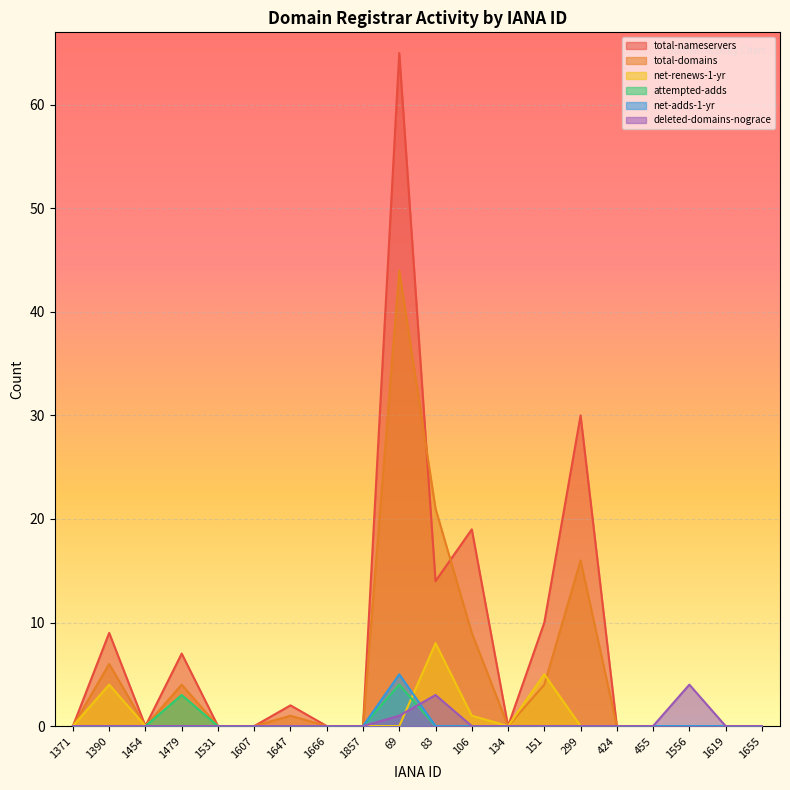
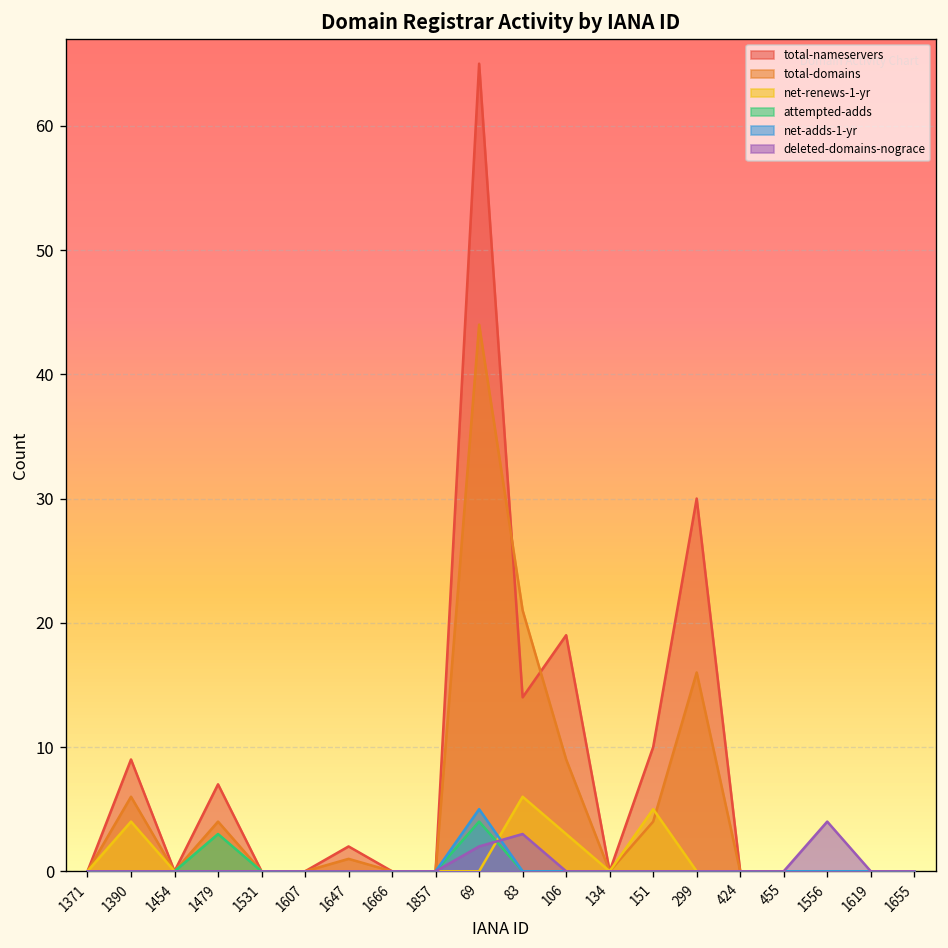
deleted-domains-nograce, 69: 1 -> 2
net-renews-1-yr, 83: 8 -> 6
net-renews-1-yr, 106: 1 -> 3
